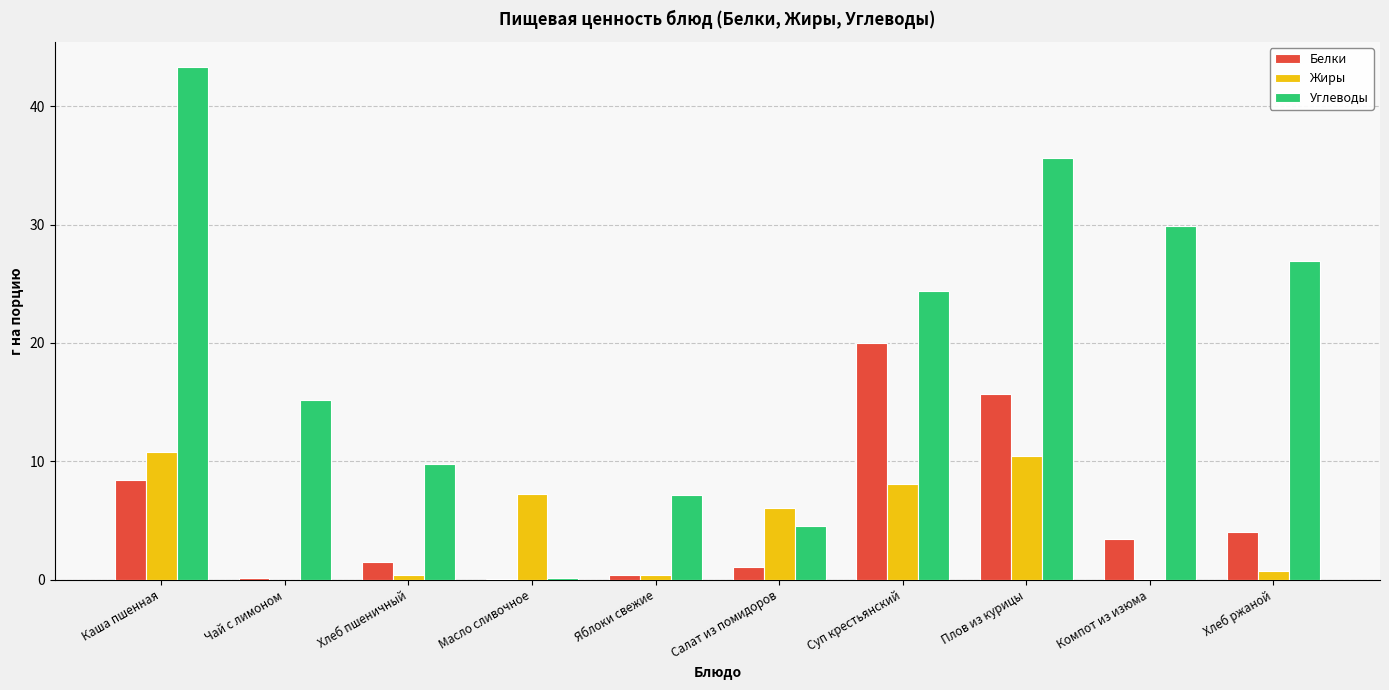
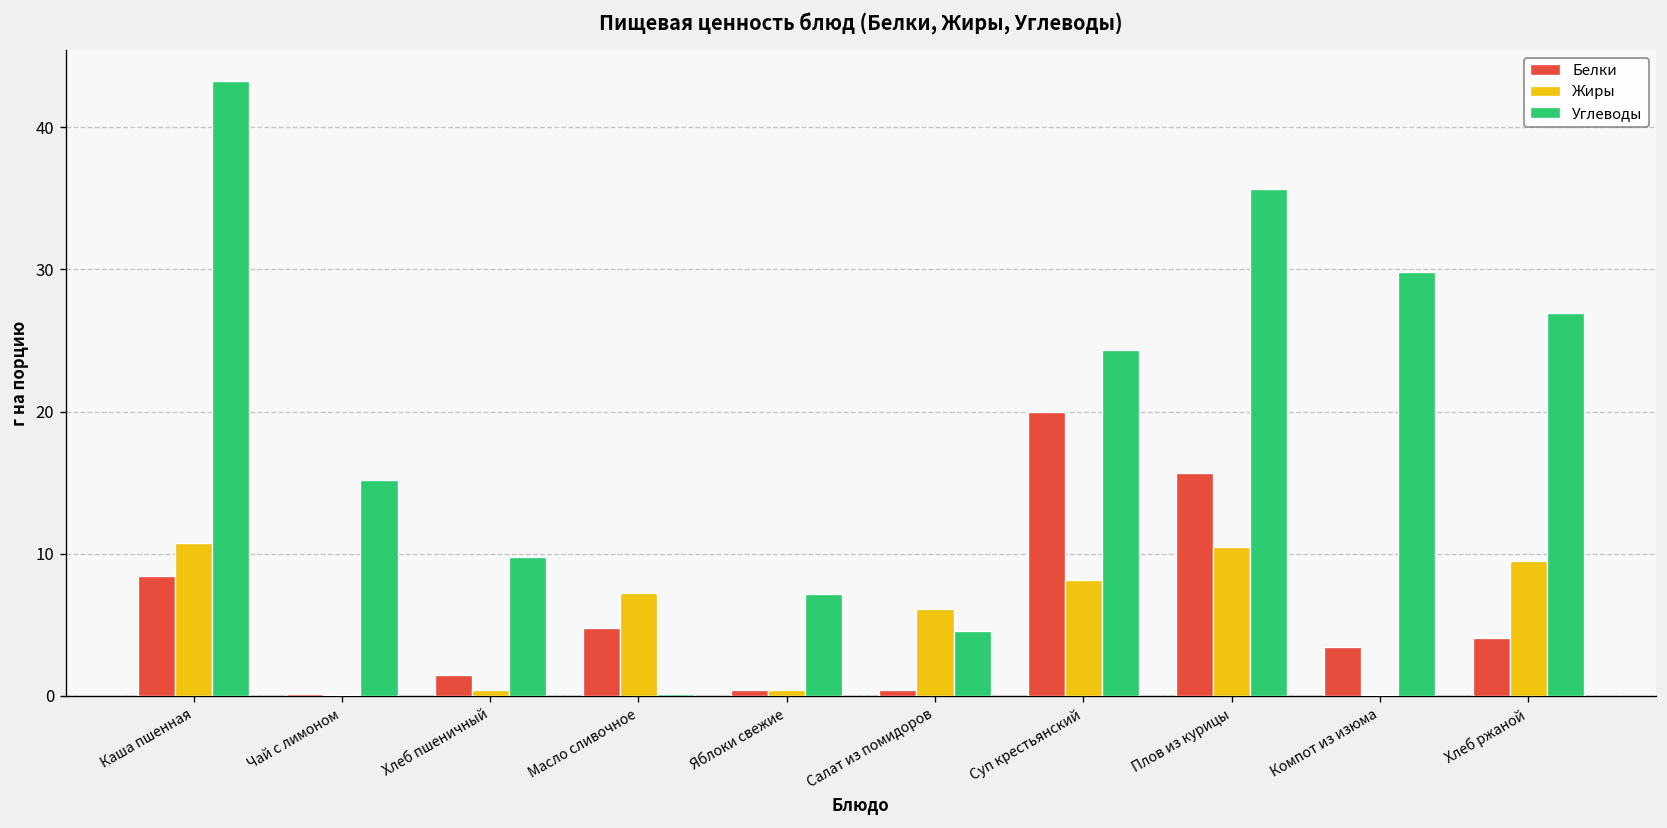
Белки, Масло сливочное: 0.1 -> 4.8
Белки, Салат из помидоров: 1.1 -> 0.4
Жиры, Хлеб ржаной: 0.7 -> 9.5
